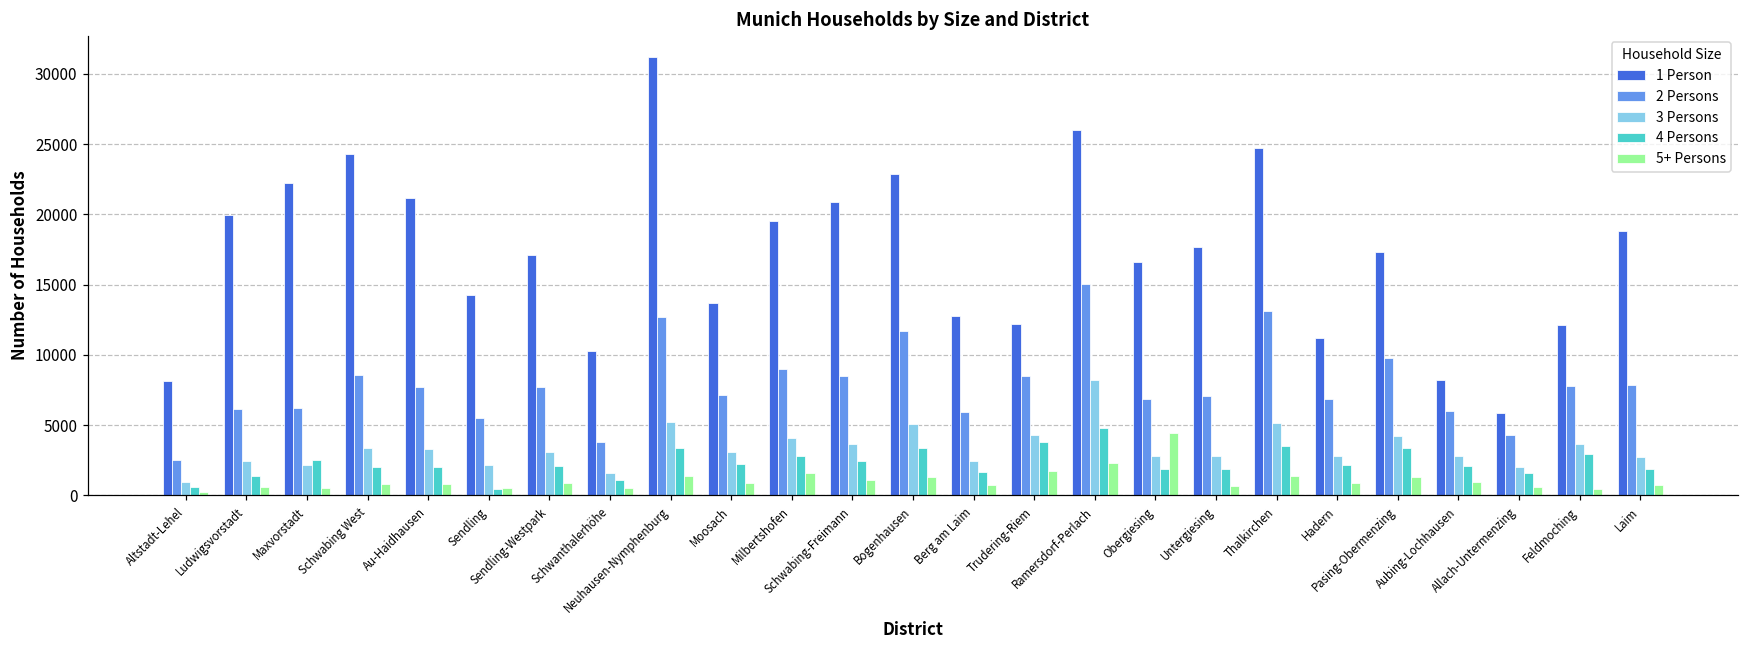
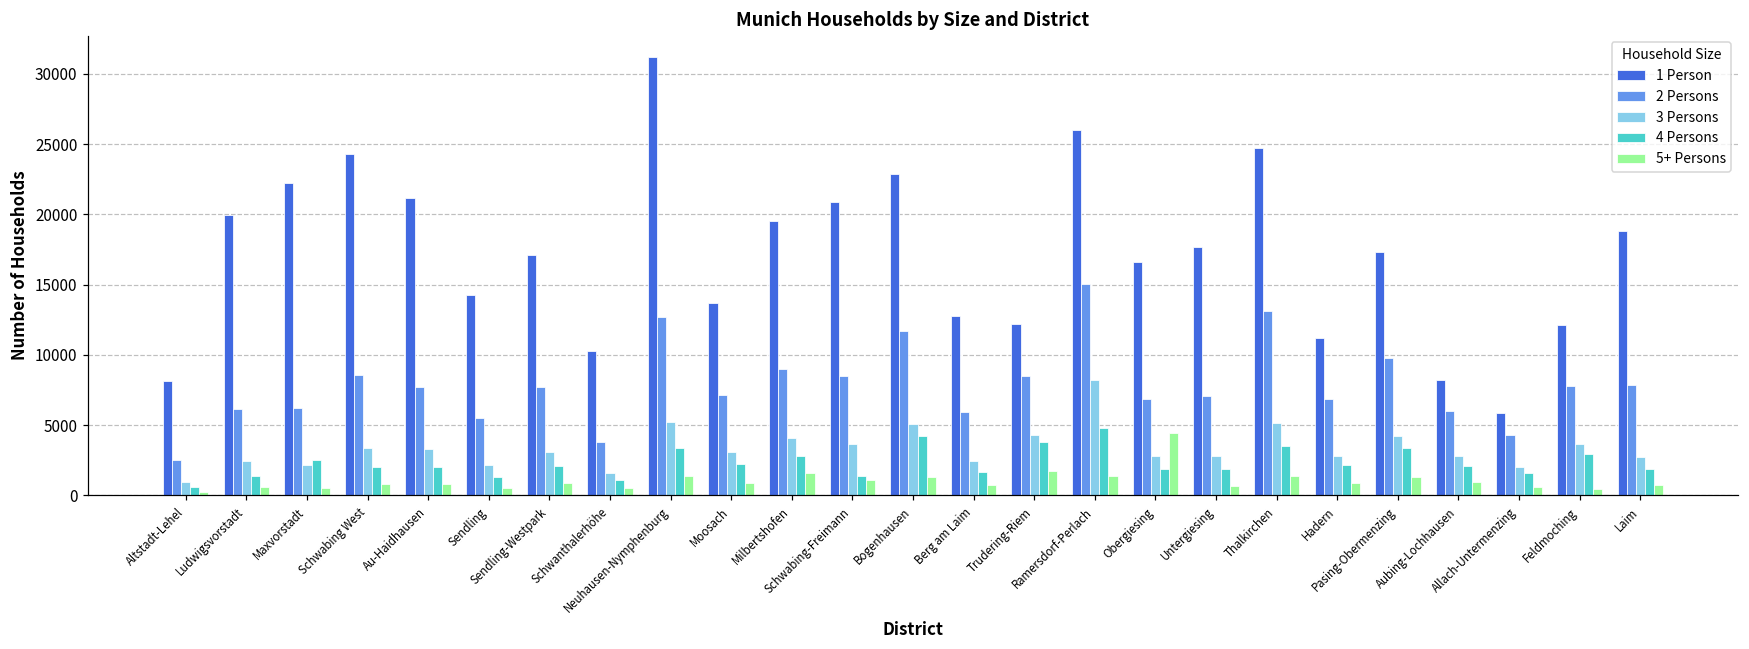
4 Persons, Sendling: 400 -> 1300
4 Persons, Schwabing-Freimann: 2400 -> 1400
4 Persons, Bogenhausen: 3400 -> 4200
5+ Persons, Ramersdorf-Perlach: 2300 -> 1300
